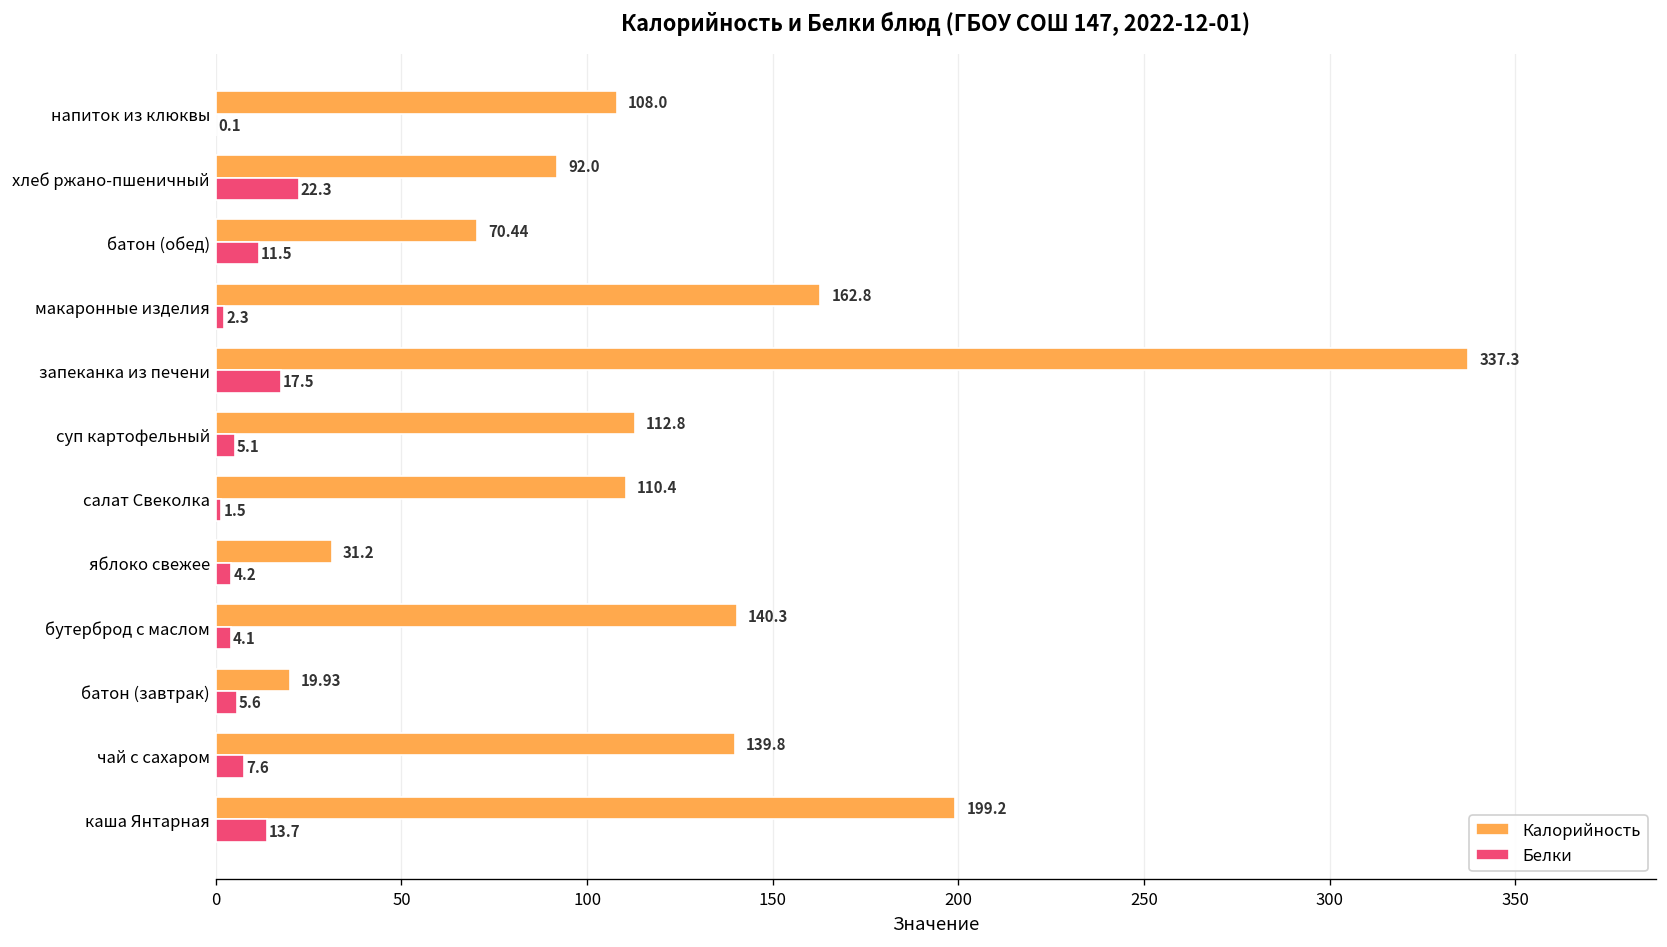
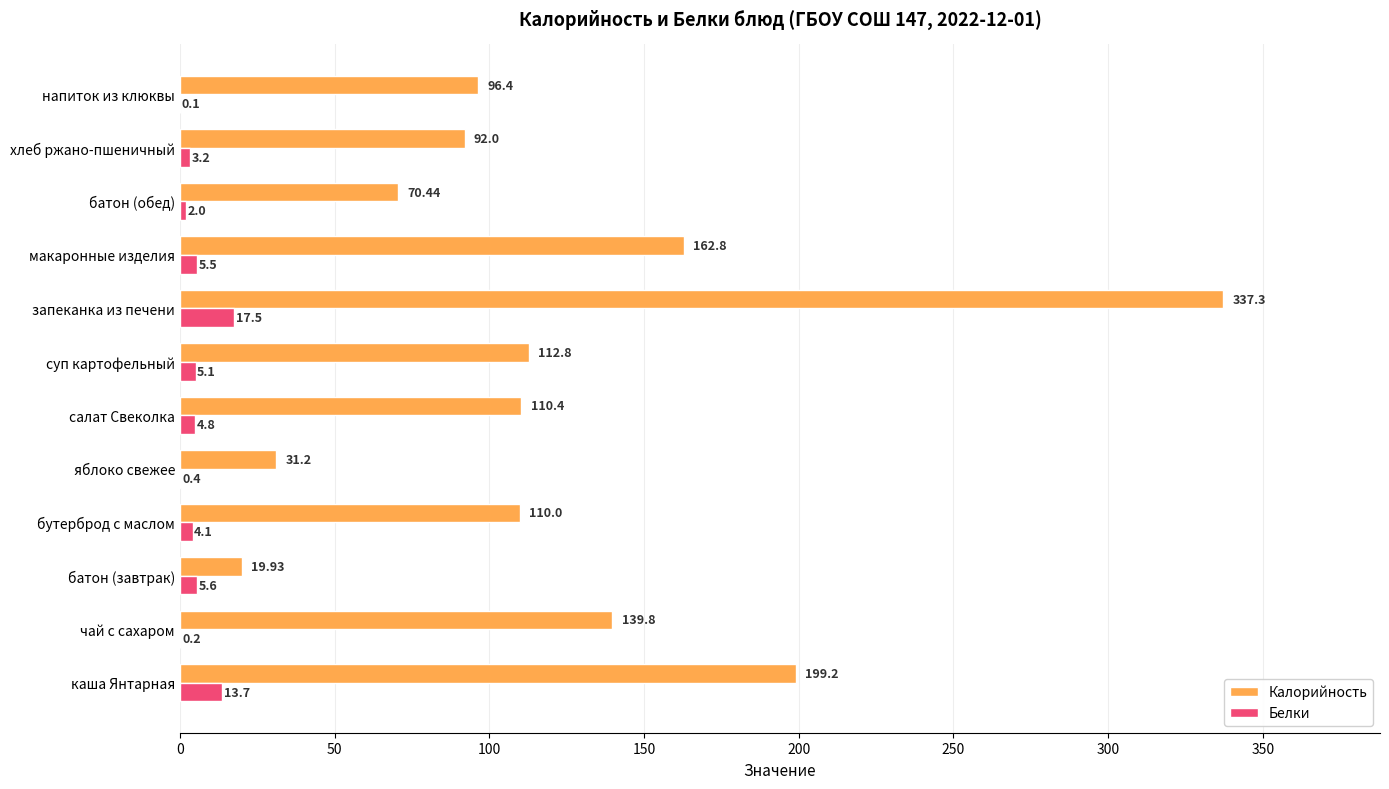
Калорийность, напиток из клюквы: 108.0 -> 96.4
Белки, хлеб ржано-пшеничный: 22.3 -> 3.2
Белки, батон (обед): 11.5 -> 2.0
Белки, макаронные изделия: 2.3 -> 5.5
Белки, салат Свеколка: 1.5 -> 4.8
Белки, яблоко свежее: 4.2 -> 0.4
Калорийность, бутерброд с маслом: 140.3 -> 110.0
Белки, чай с сахаром: 7.6 -> 0.2
